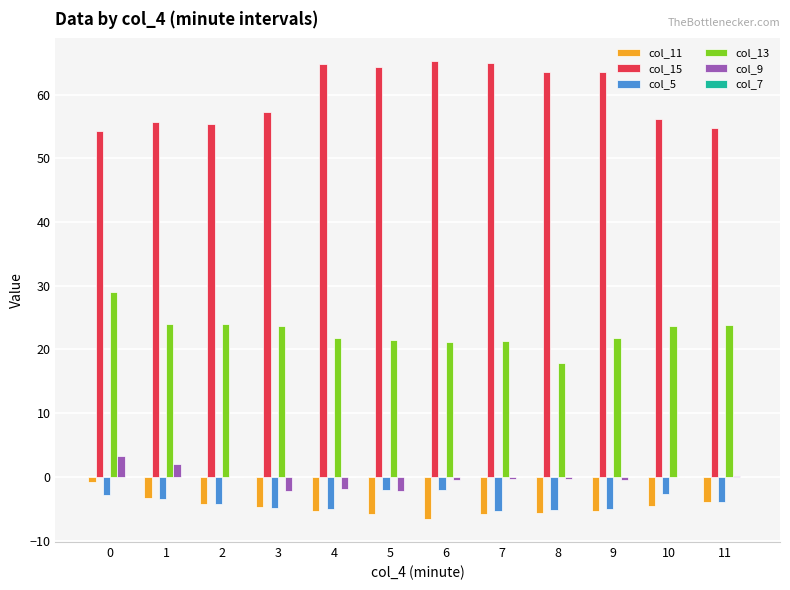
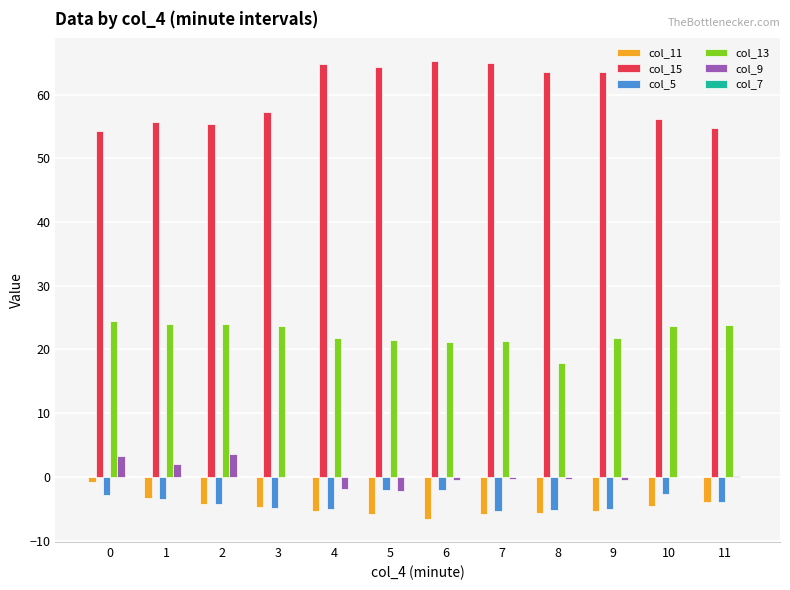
col_13, 0: 29 -> 24
col_9, 2: 0 -> 4
col_9, 3: -2 -> 0
